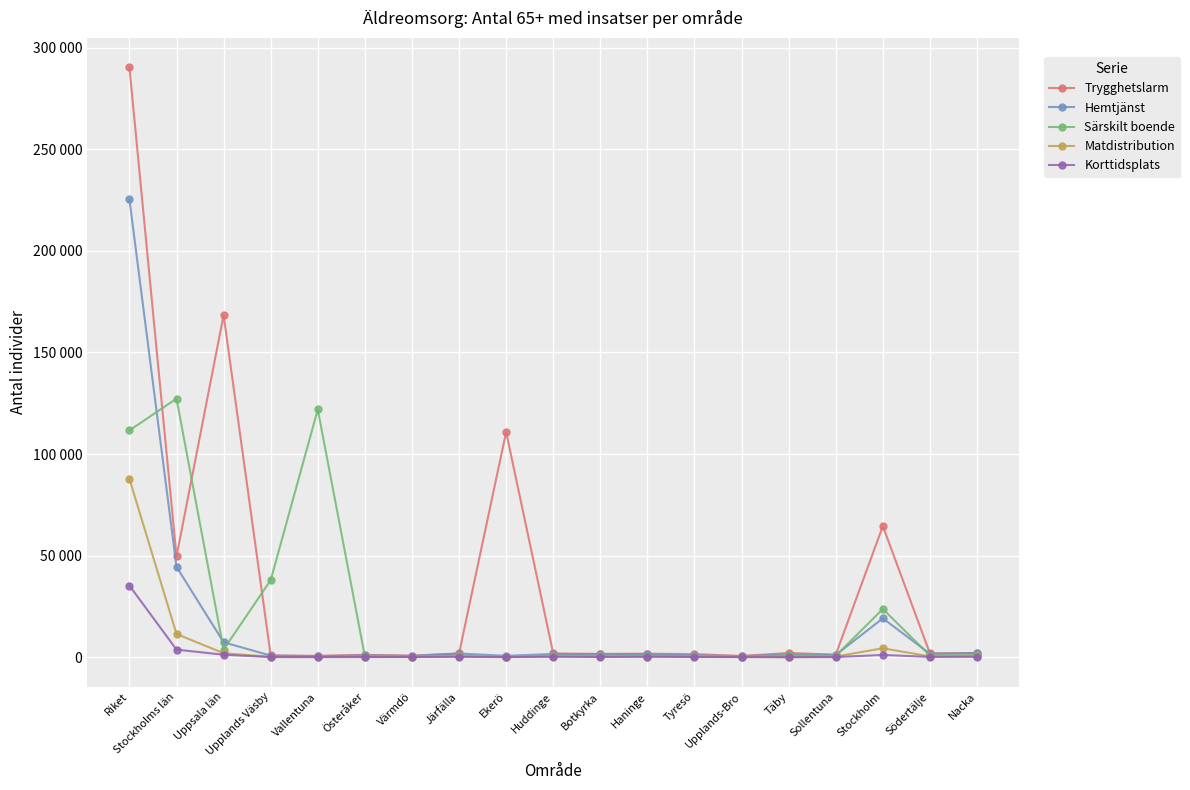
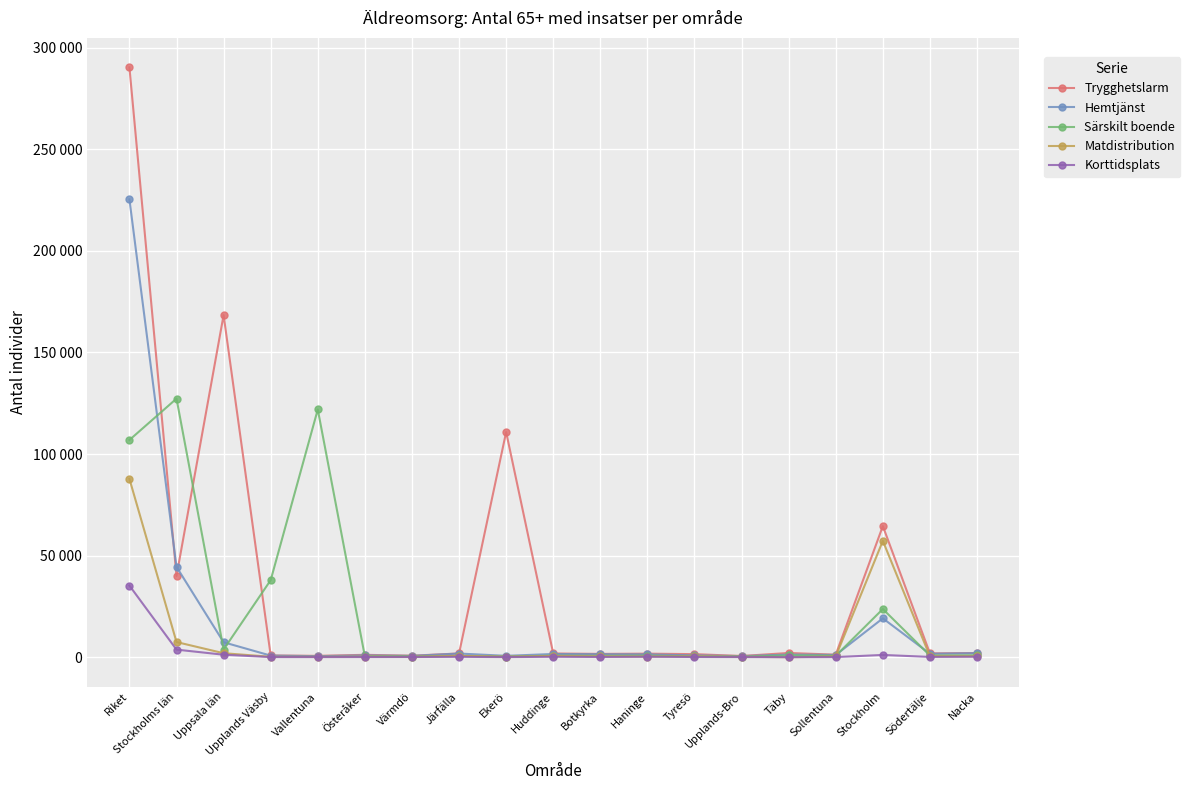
Särskilt boende, Riket: 112000 -> 107000
Trygghetslarm, Stockholms län: 50000 -> 40000
Matdistribution, Stockholms län: 11000 -> 7000
Matdistribution, Stockholm: 4000 -> 57000
